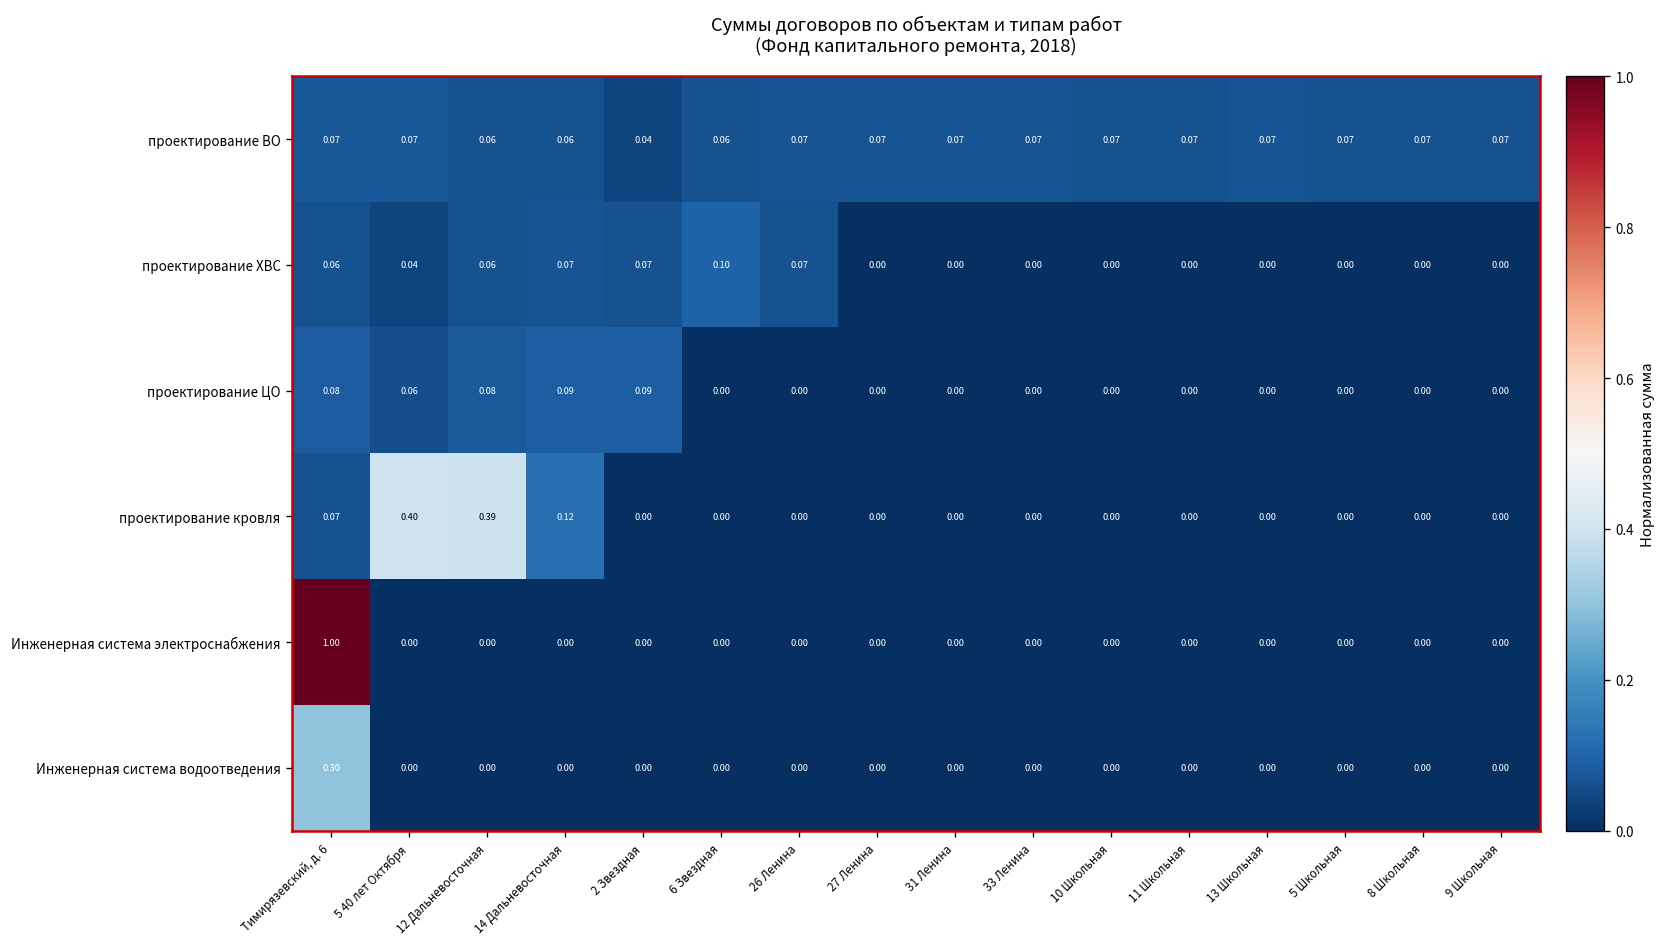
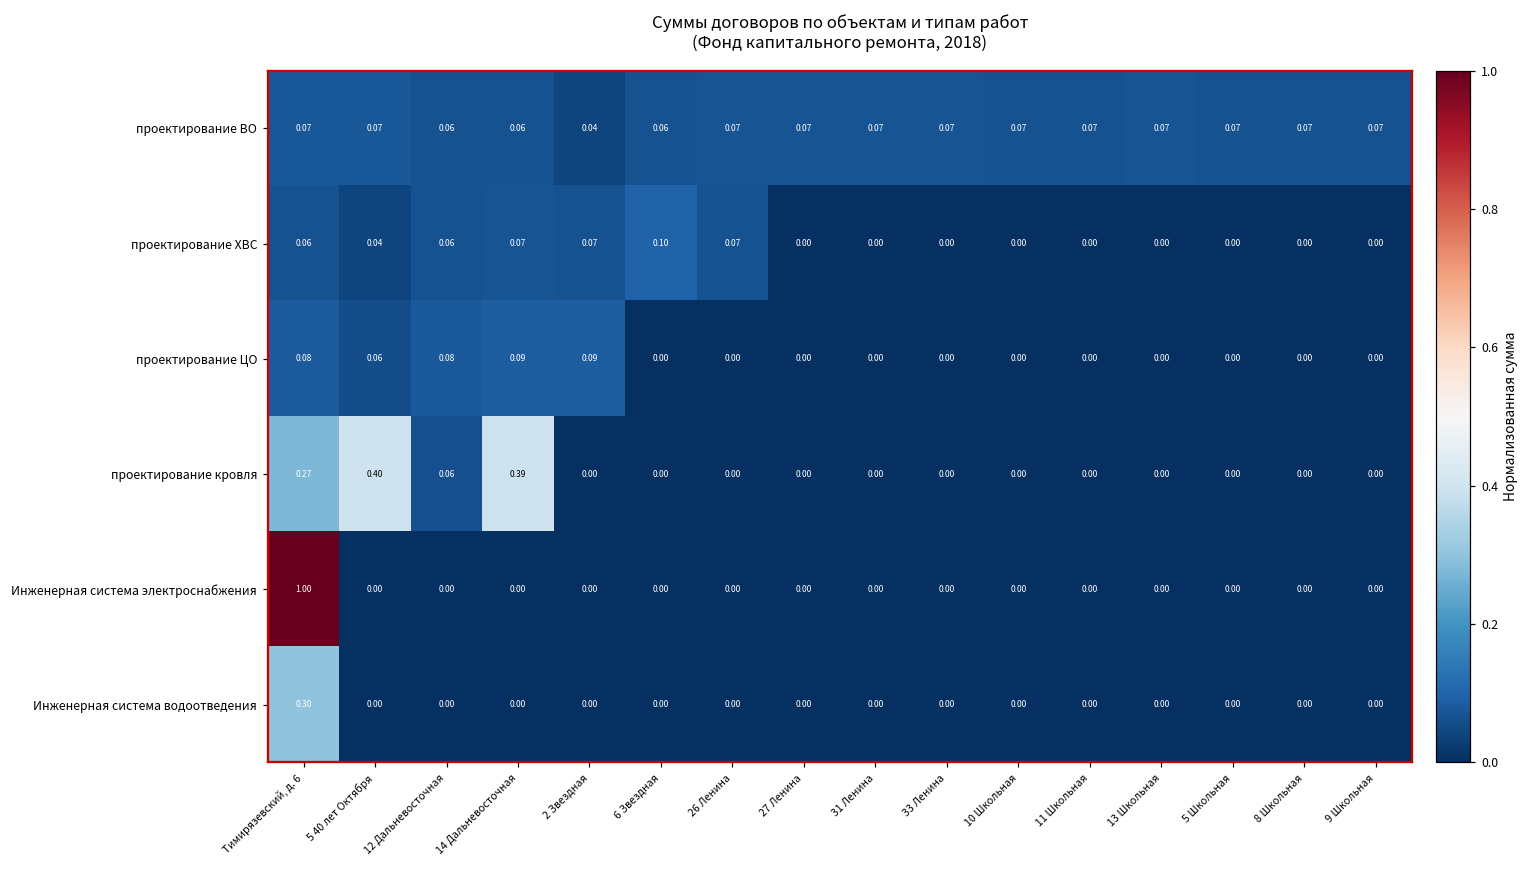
проектирование кровля, Тимирязевский, д. 6: 0.07 -> 0.27
проектирование кровля, 12 Дальневосточная: 0.39 -> 0.06
проектирование кровля, 14 Дальневосточная: 0.12 -> 0.39
